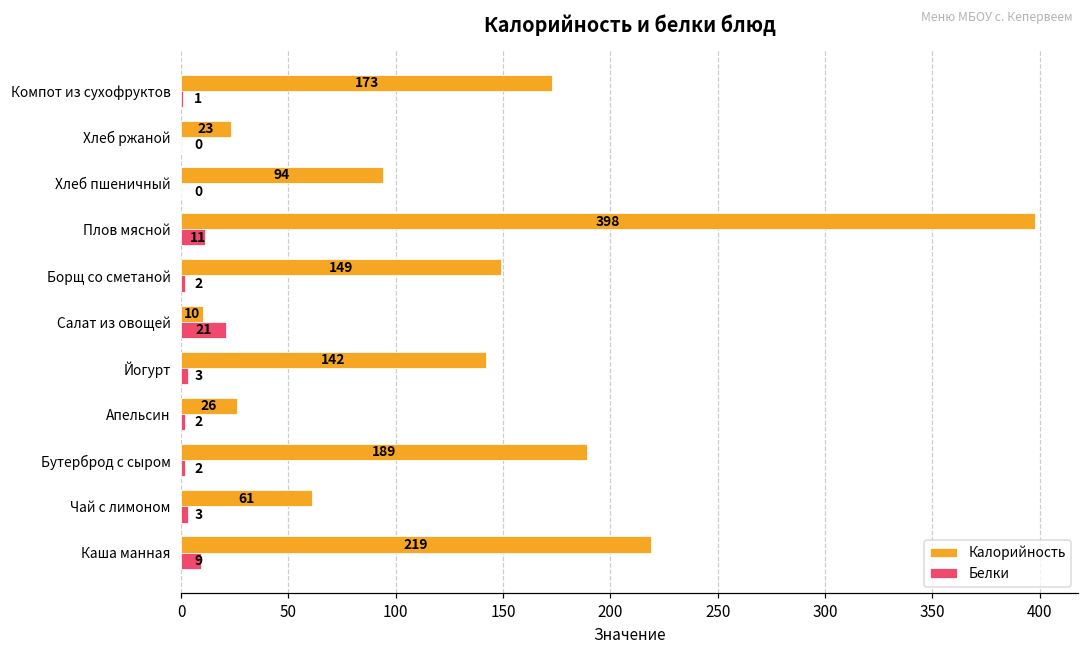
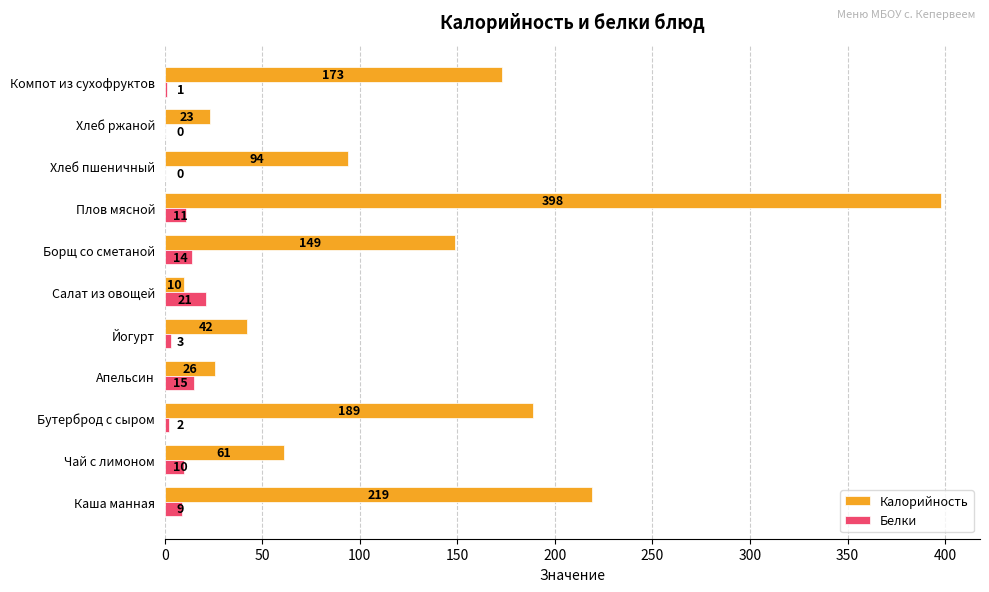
Белки, Борщ со сметаной: 2 -> 14
Калорийность, Йогурт: 142 -> 42
Белки, Апельсин: 2 -> 15
Белки, Чай с лимоном: 3 -> 10
